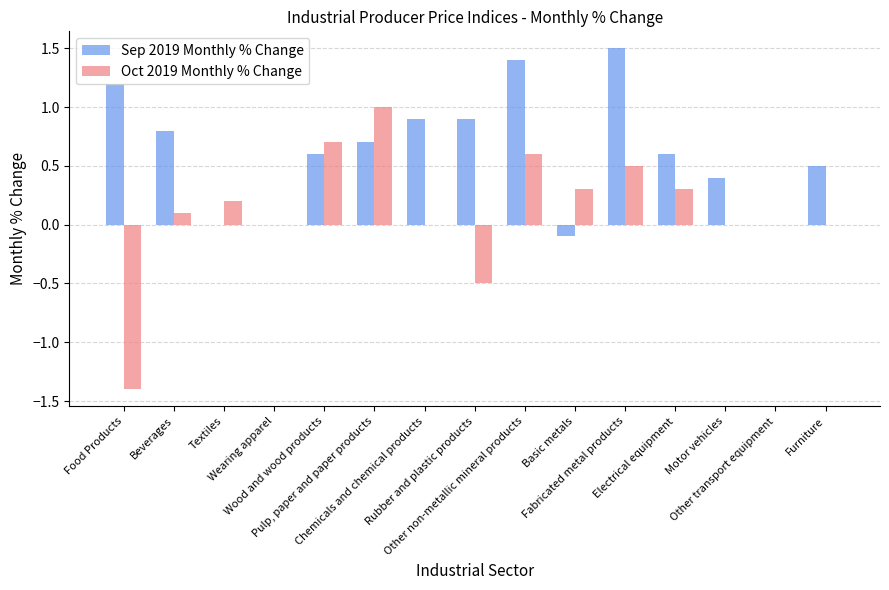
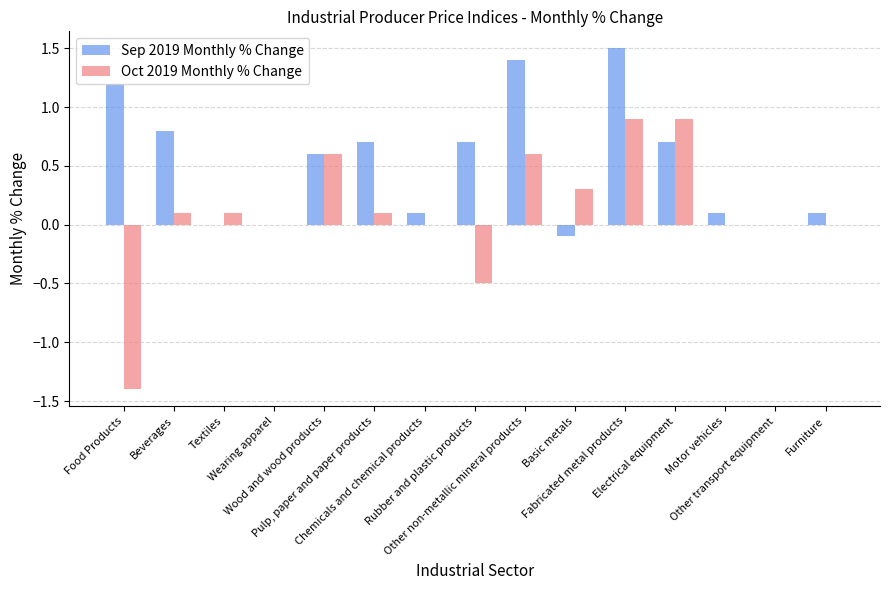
Oct 2019 Monthly % Change, Textiles: 0.2 -> 0.1
Oct 2019 Monthly % Change, Wood and wood products: 0.7 -> 0.6
Oct 2019 Monthly % Change, Pulp, paper and paper products: 1.0 -> 0.1
Sep 2019 Monthly % Change, Chemicals and chemical products: 0.9 -> 0.1
Sep 2019 Monthly % Change, Rubber and plastic products: 0.9 -> 0.7
Oct 2019 Monthly % Change, Fabricated metal products: 0.5 -> 0.9
Sep 2019 Monthly % Change, Electrical equipment: 0.6 -> 0.7
Oct 2019 Monthly % Change, Electrical equipment: 0.3 -> 0.9
Sep 2019 Monthly % Change, Motor vehicles: 0.4 -> 0.1
Sep 2019 Monthly % Change, Furniture: 0.5 -> 0.1
